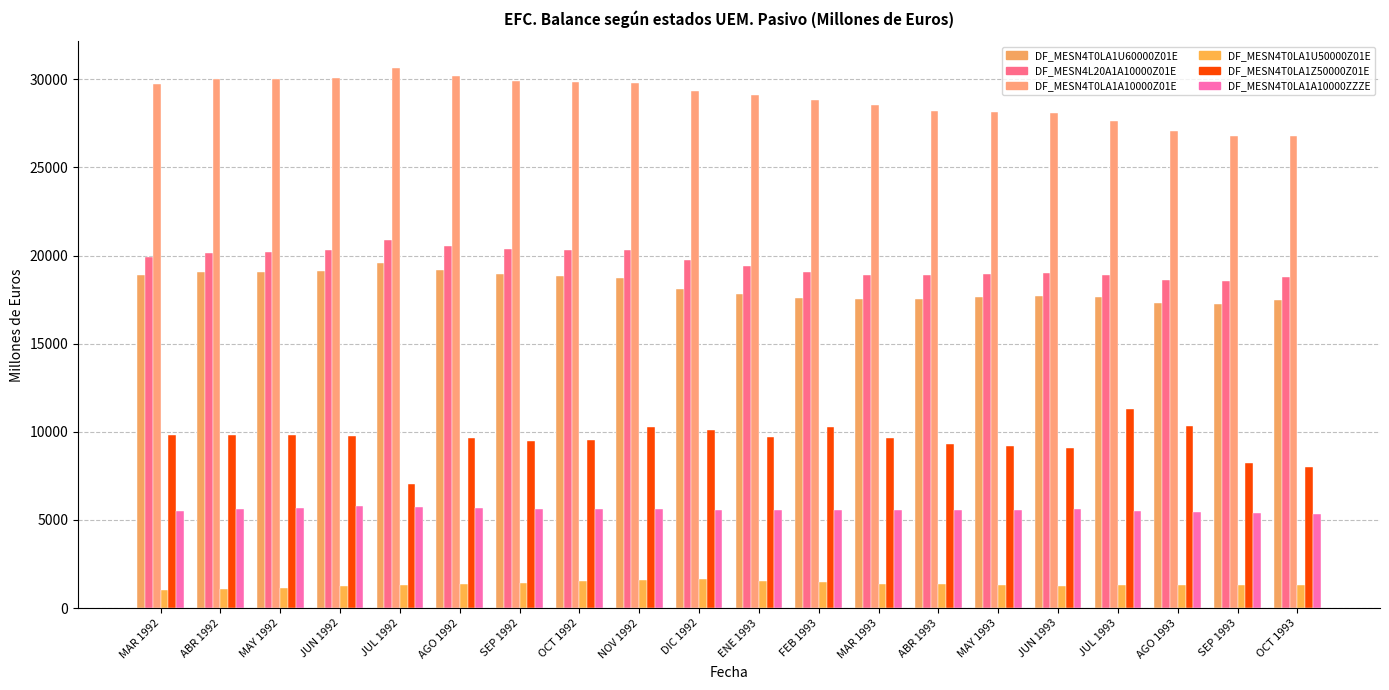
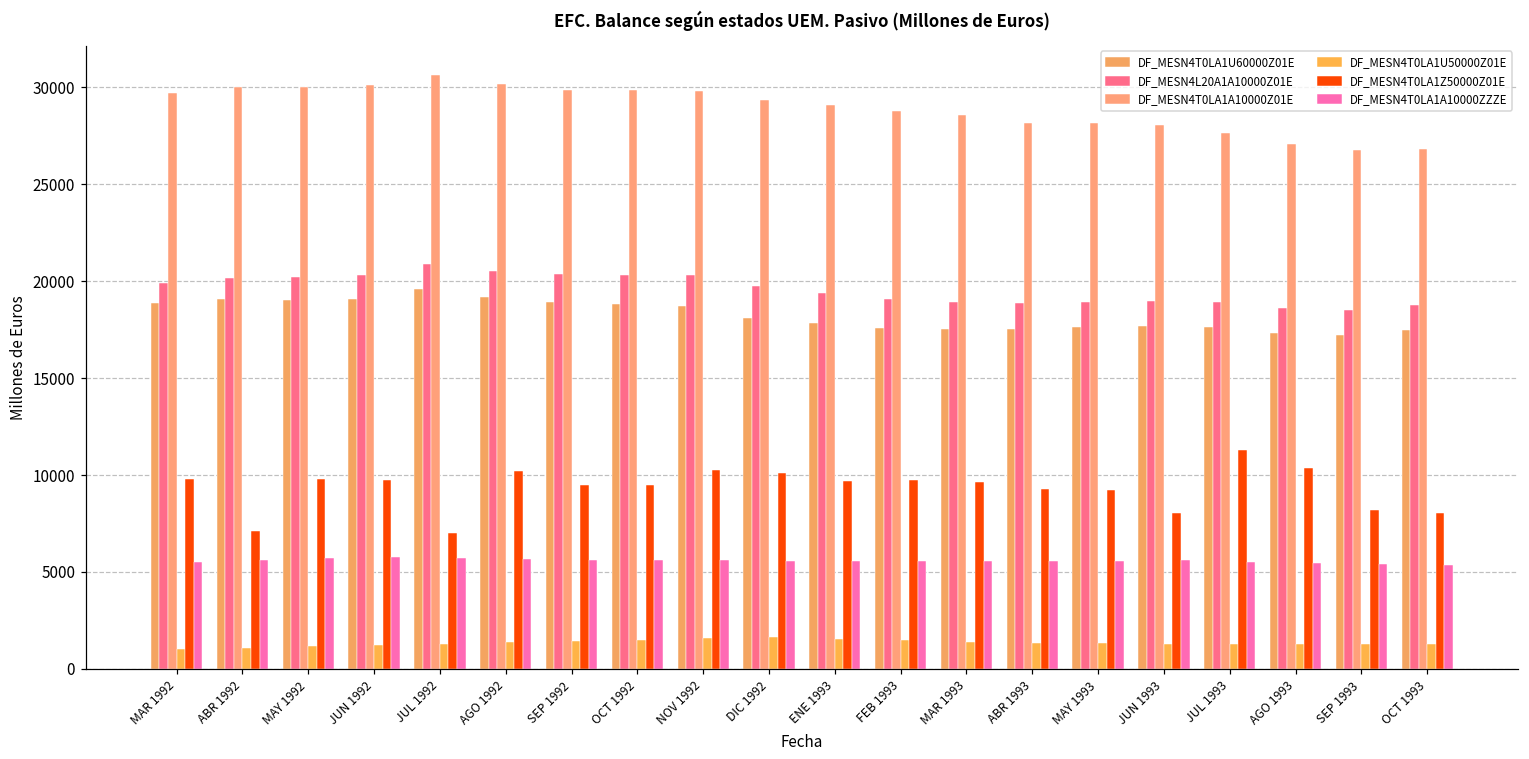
DF_MESN4T0LA1Z50000Z01E, ABR 1992: 9800 -> 7100
DF_MESN4T0LA1Z50000Z01E, AGO 1992: 9600 -> 10200
DF_MESN4T0LA1Z50000Z01E, FEB 1993: 10300 -> 9700
DF_MESN4T0LA1Z50000Z01E, JUN 1993: 9100 -> 8100
